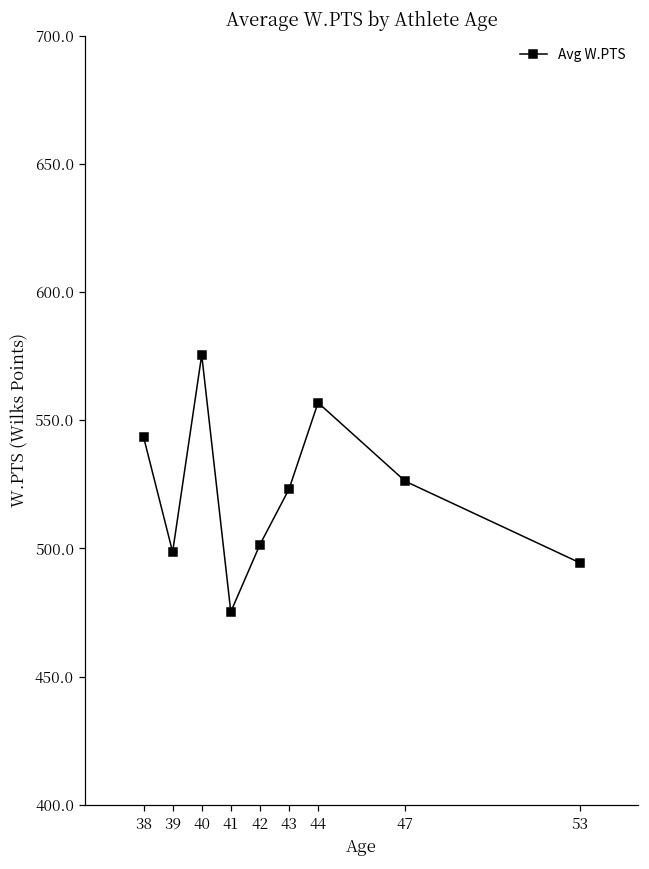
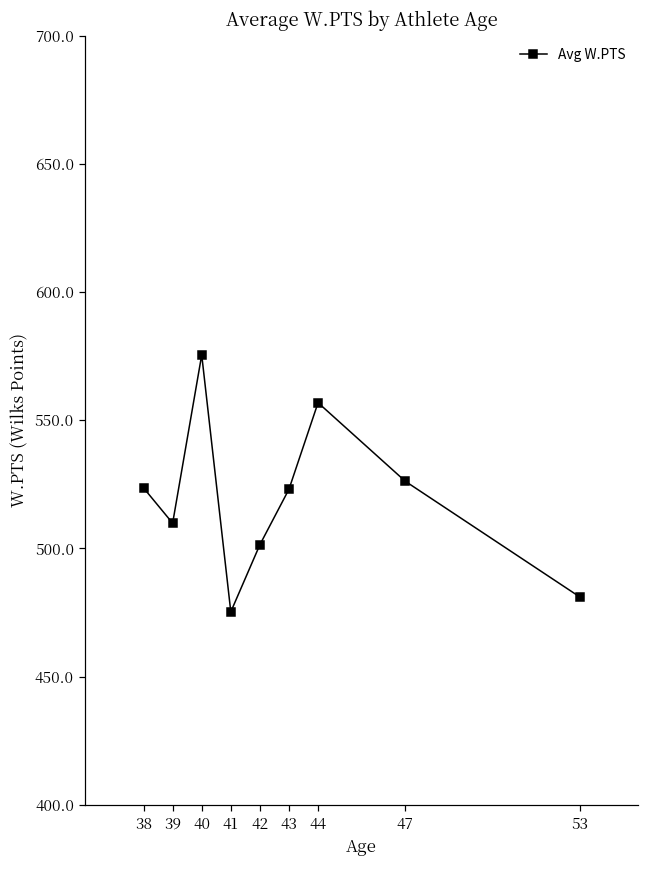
38: 543 -> 524
39: 499 -> 510
53: 494 -> 481
